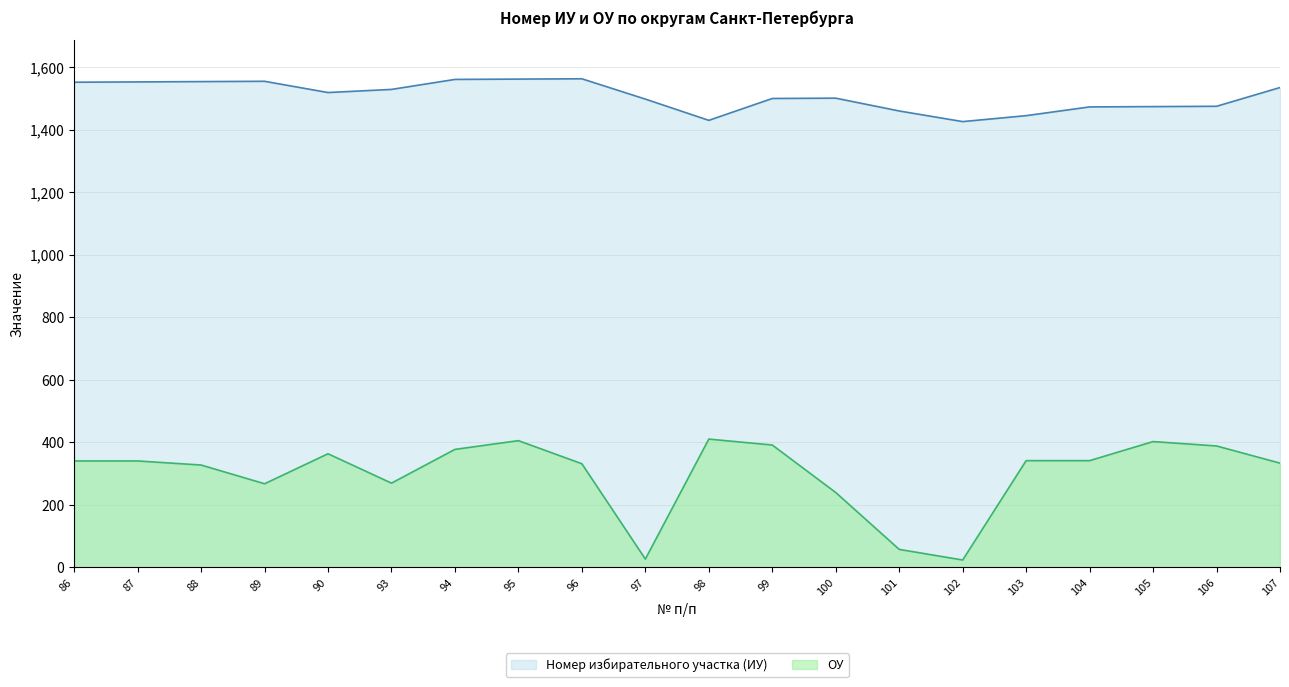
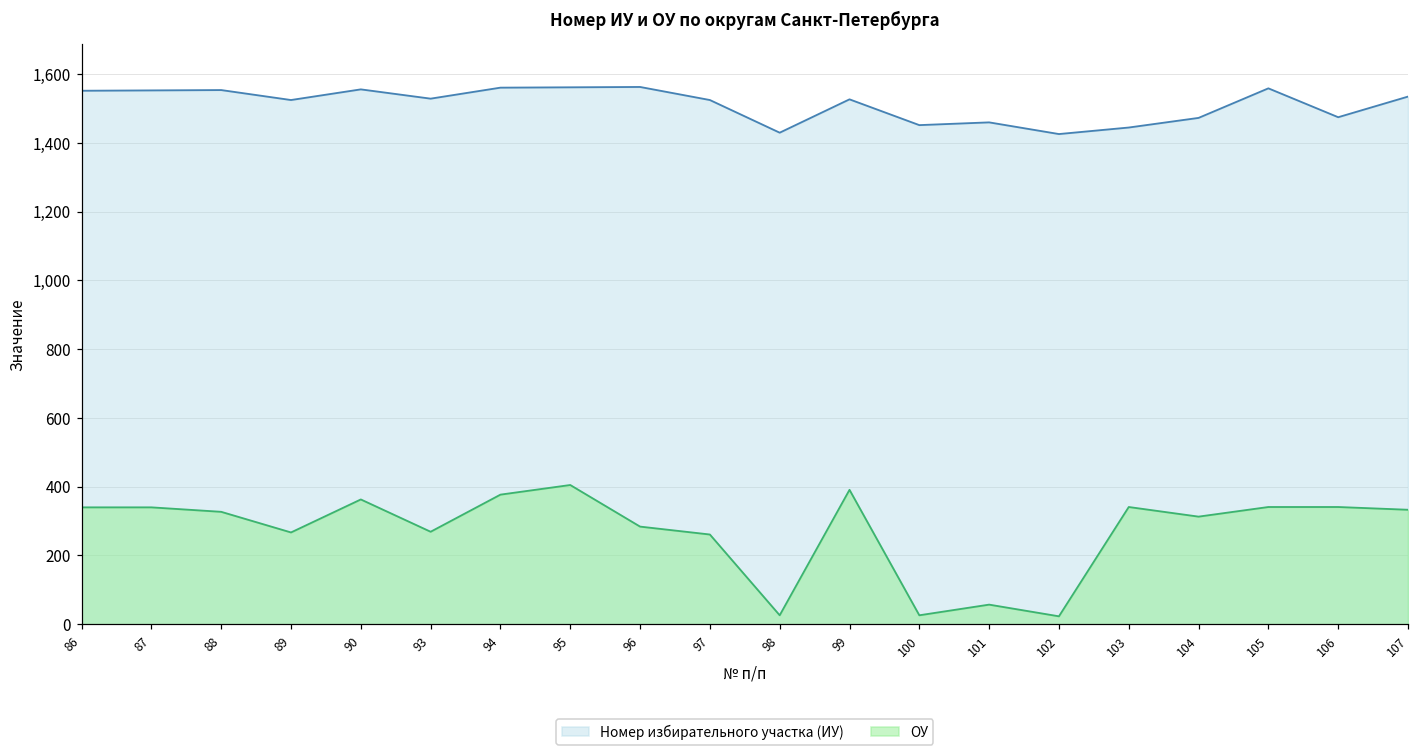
Номер избирательного участка (ИУ), 89: 1,560 -> 1,530
Номер избирательного участка (ИУ), 90: 1,520 -> 1,560
ОУ, 96: 330 -> 280
Номер избирательного участка (ИУ), 97: 1,500 -> 1,530
ОУ, 97: 30 -> 260
ОУ, 98: 410 -> 30
Номер избирательного участка (ИУ), 99: 1,500 -> 1,530
Номер избирательного участка (ИУ), 100: 1,500 -> 1,450
ОУ, 100: 240 -> 30
ОУ, 104: 340 -> 310
Номер избирательного участка (ИУ), 105: 1,470 -> 1,560
ОУ, 105: 400 -> 340
ОУ, 106: 390 -> 340
